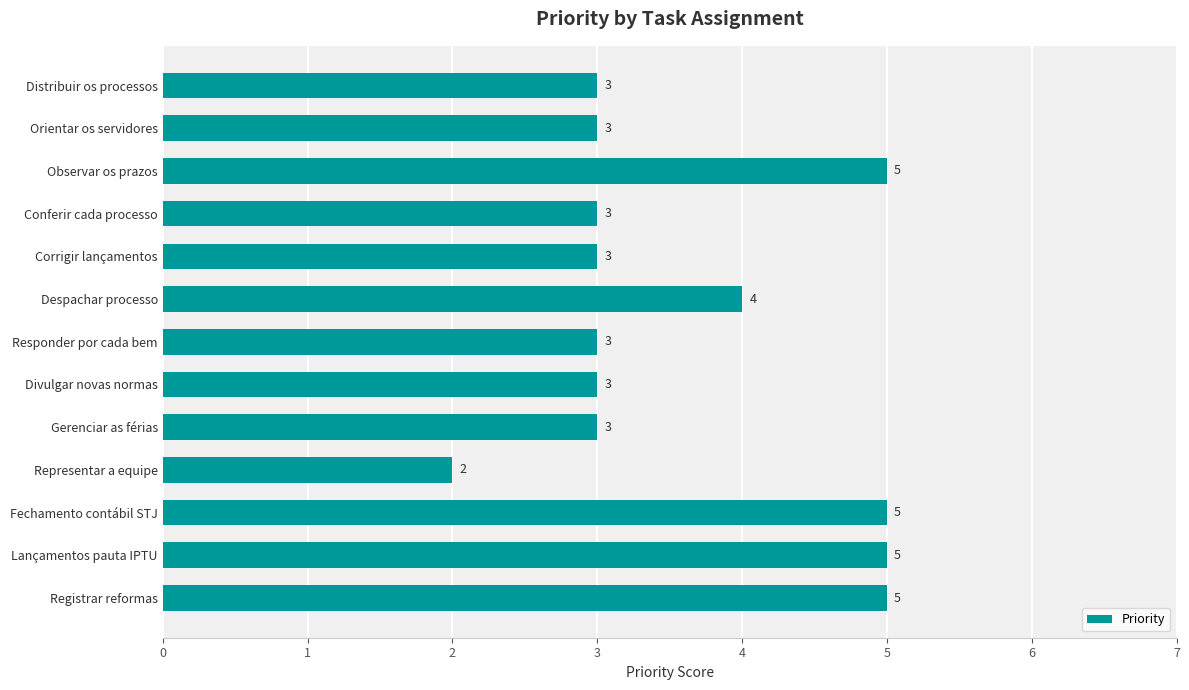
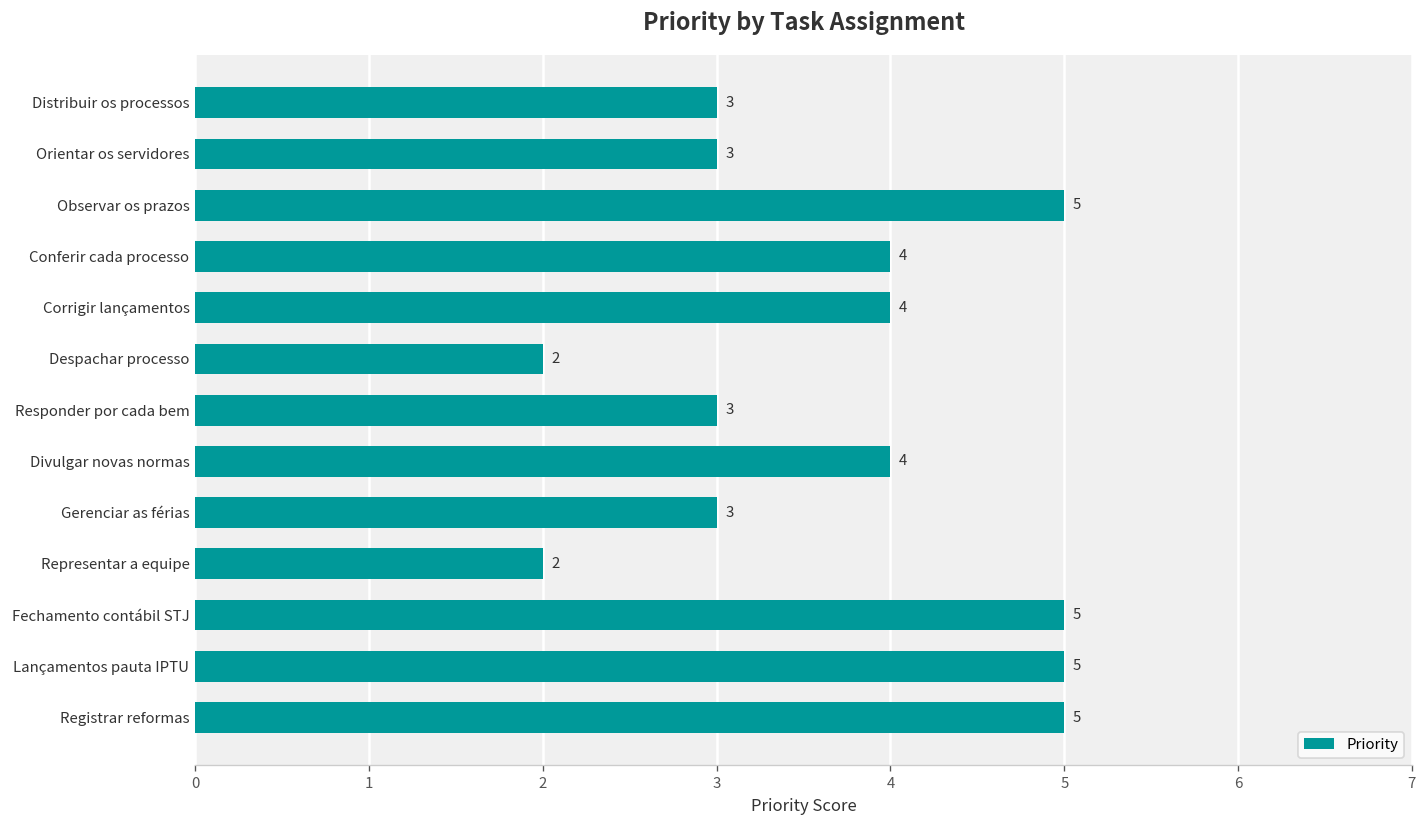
Conferir cada processo: 3 -> 4
Corrigir lançamentos: 3 -> 4
Despachar processo: 4 -> 2
Divulgar novas normas: 3 -> 4
